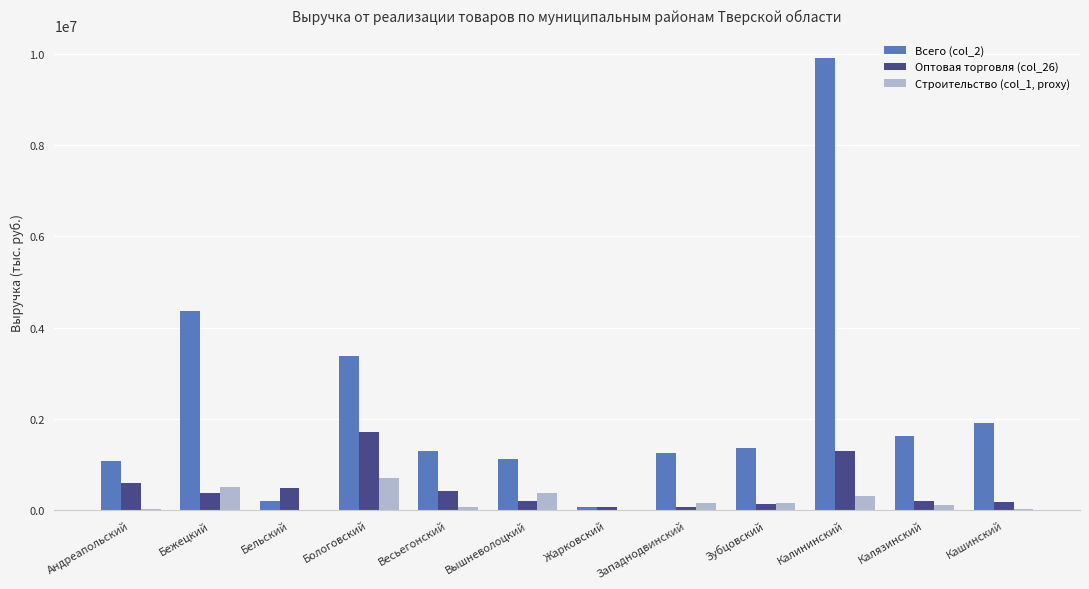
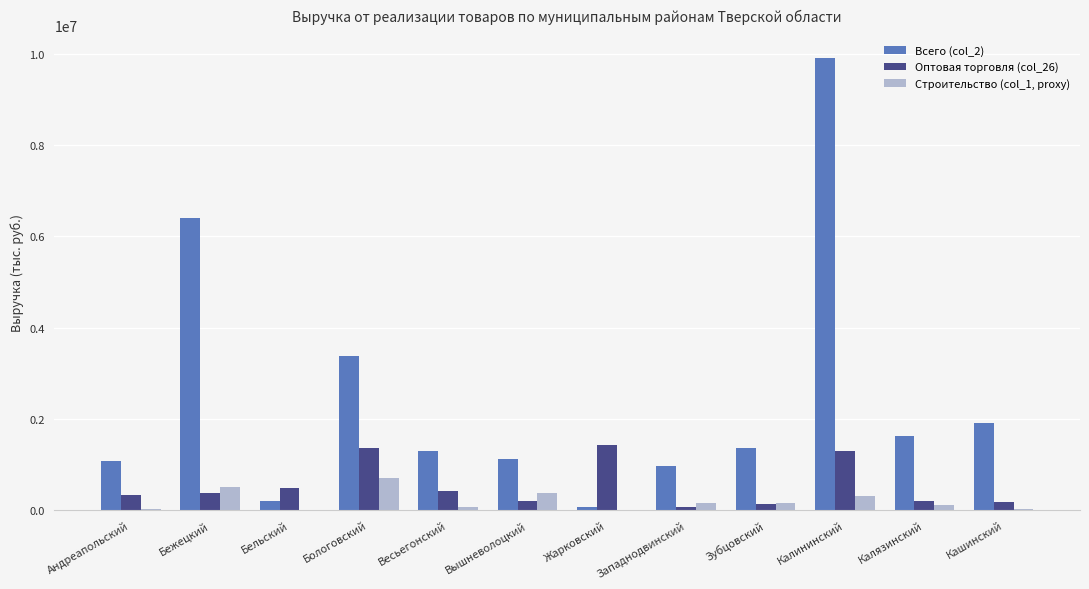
Оптовая торговля (col_26), Андреапольский: 600000 -> 300000
Всего (col_2), Бежецкий: 4400000 -> 6400000
Оптовая торговля (col_26), Бологовский: 1700000 -> 1400000
Оптовая торговля (col_26), Жарковский: 100000 -> 1400000
Всего (col_2), Западнодвинский: 1300000 -> 1000000
